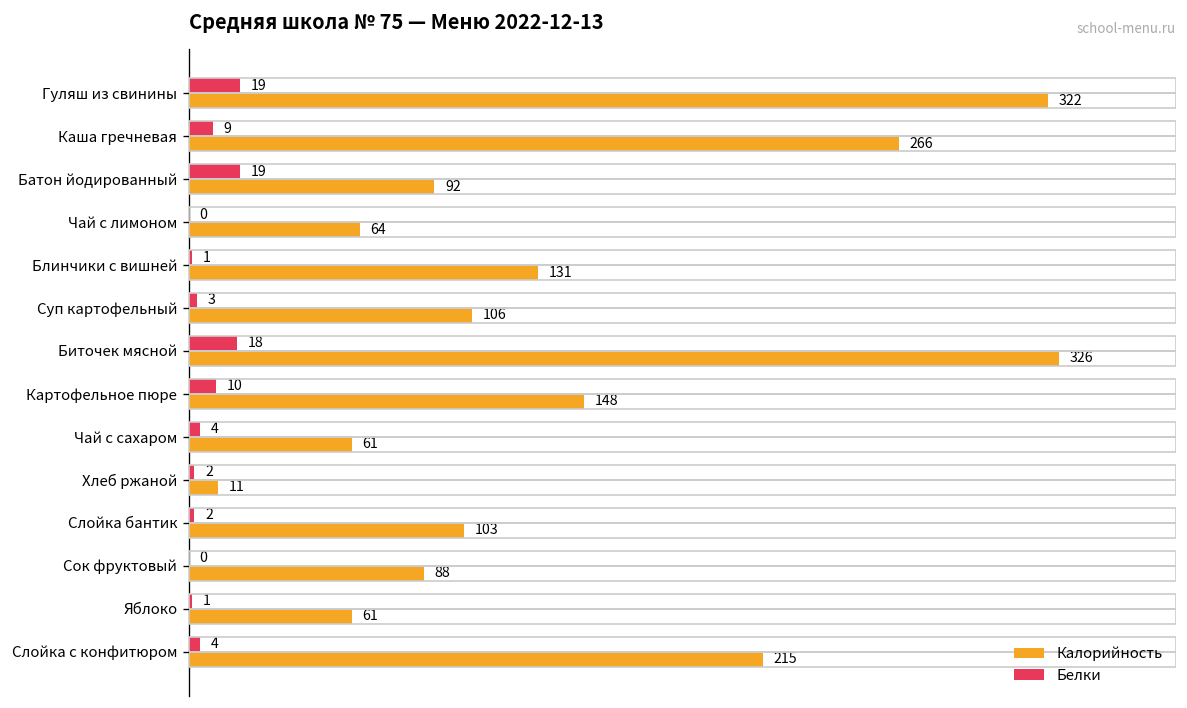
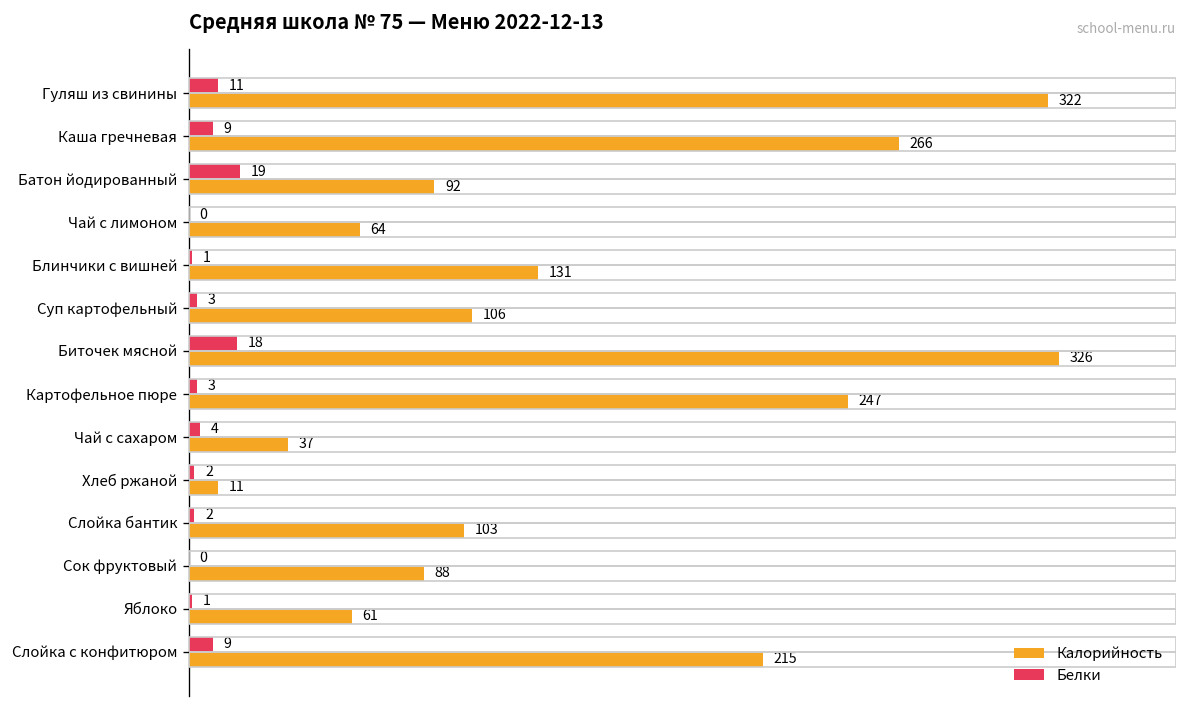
Белки, Гуляш из свинины: 19 -> 11
Белки, Картофельное пюре: 10 -> 3
Калорийность, Картофельное пюре: 148 -> 247
Калорийность, Чай с сахаром: 61 -> 37
Белки, Слойка с конфитюром: 4 -> 9
